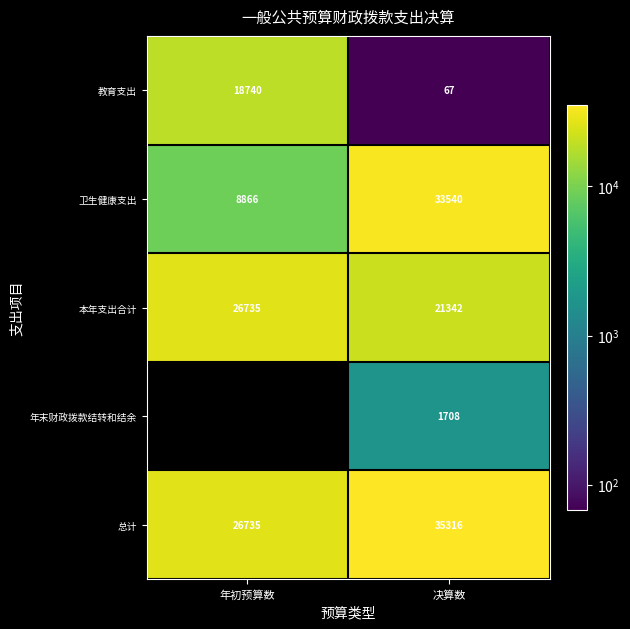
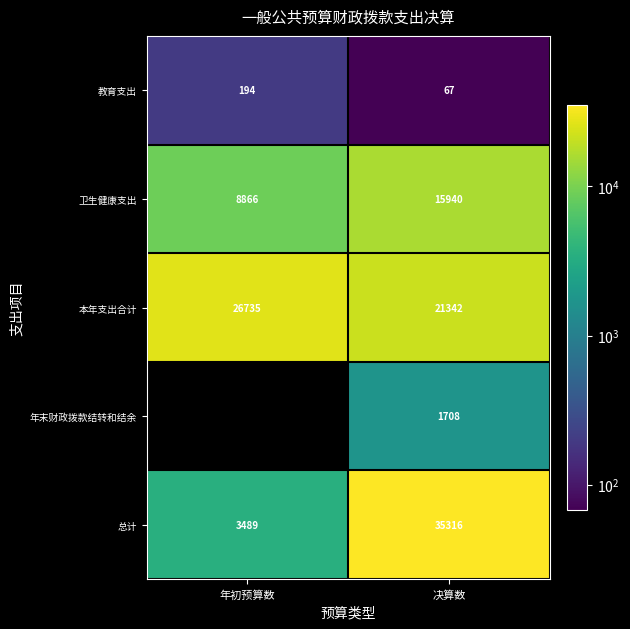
教育支出, 年初预算数: 18740 -> 194
卫生健康支出, 决算数: 33540 -> 15940
总计, 年初预算数: 26735 -> 3489
